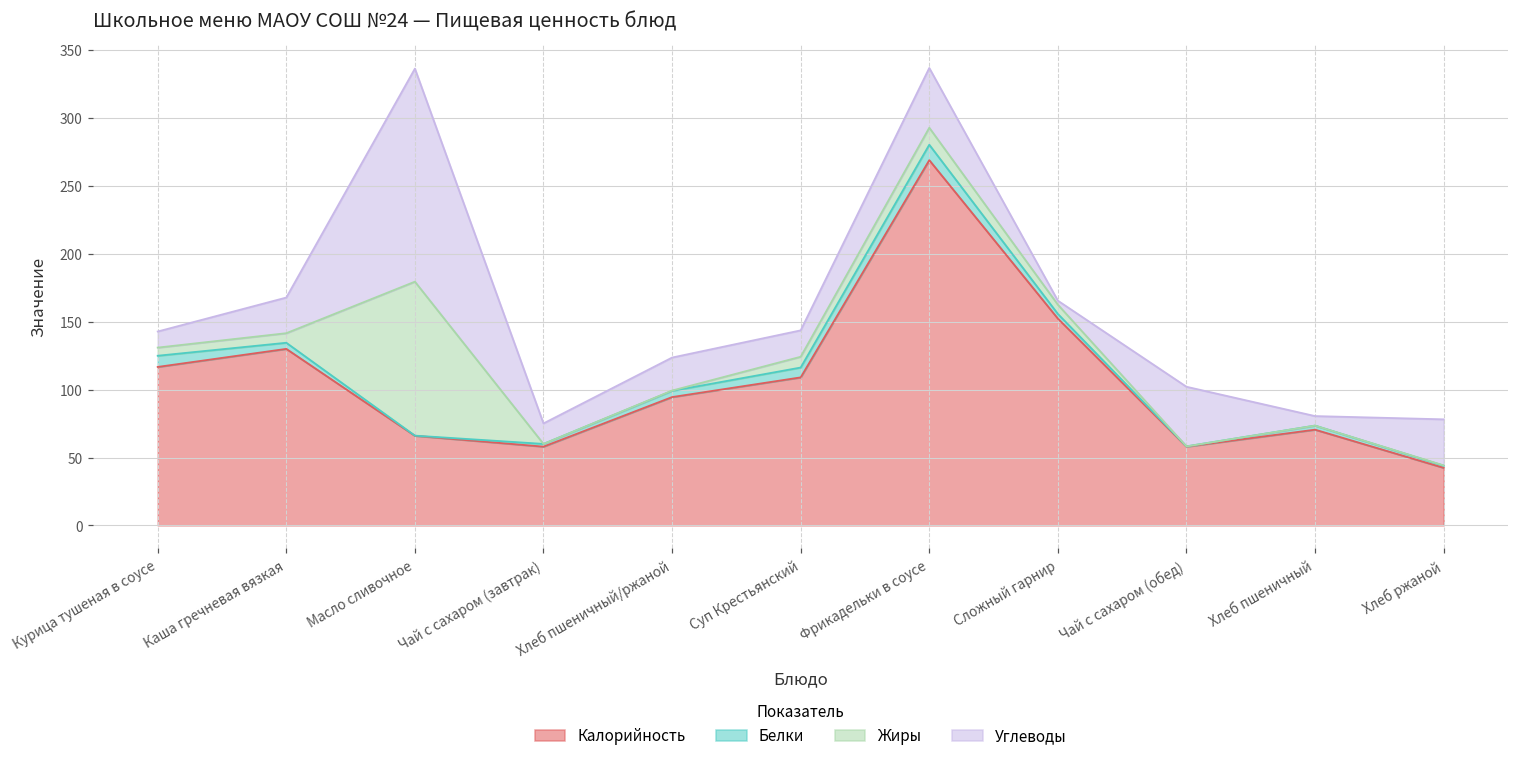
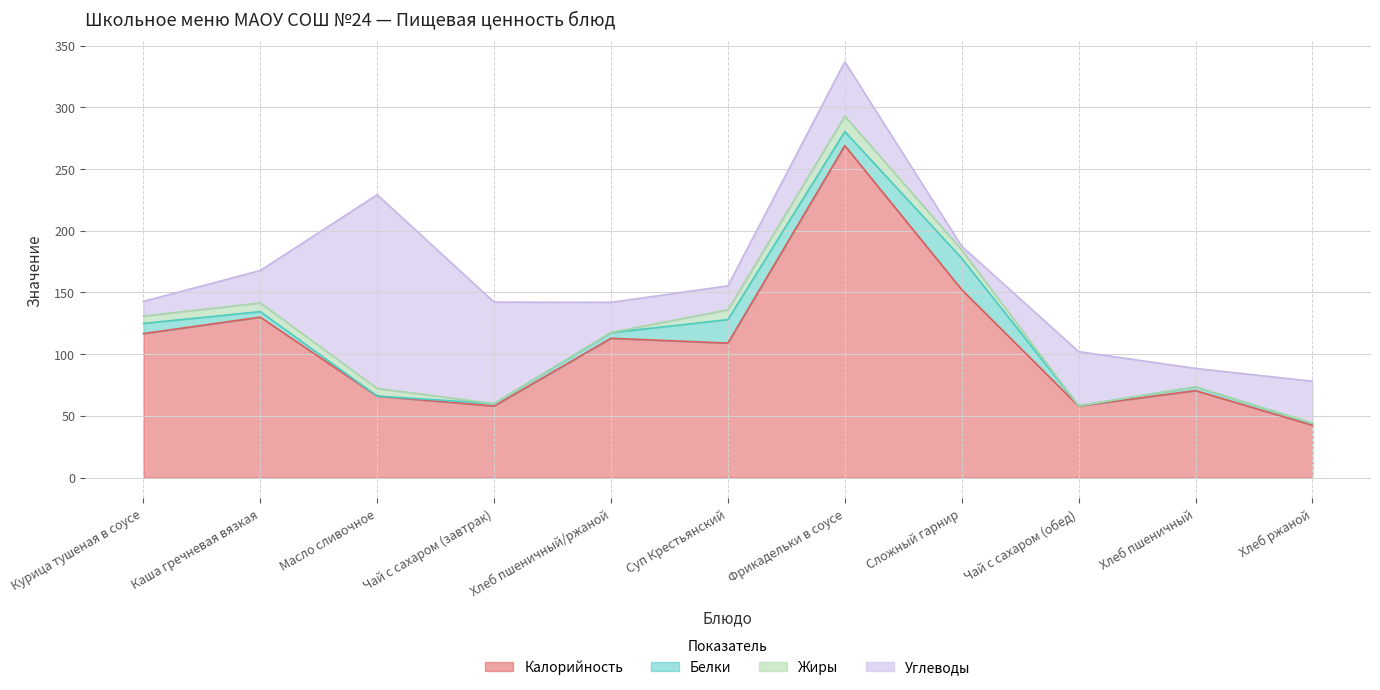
Жиры, Масло сливочное: 113 -> 6
Углеводы, Чай с сахаром (завтрак): 15 -> 82
Калорийность, Хлеб пшеничный/ржаной: 95 -> 113
Белки, Суп Крестьянский: 7 -> 19
Белки, Сложный гарнир: 3 -> 25
Углеводы, Хлеб пшеничный: 7 -> 15
